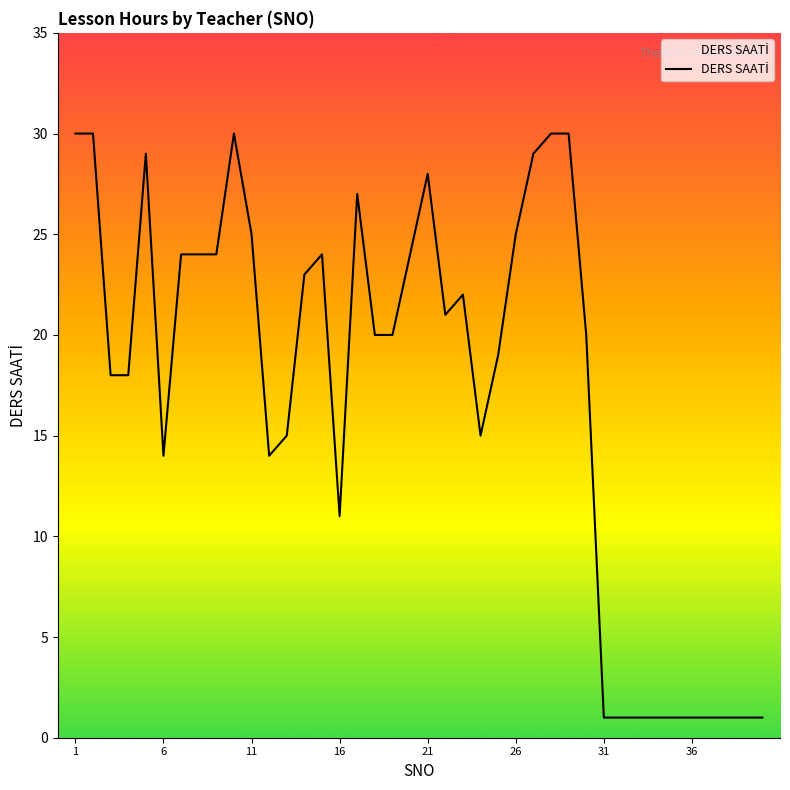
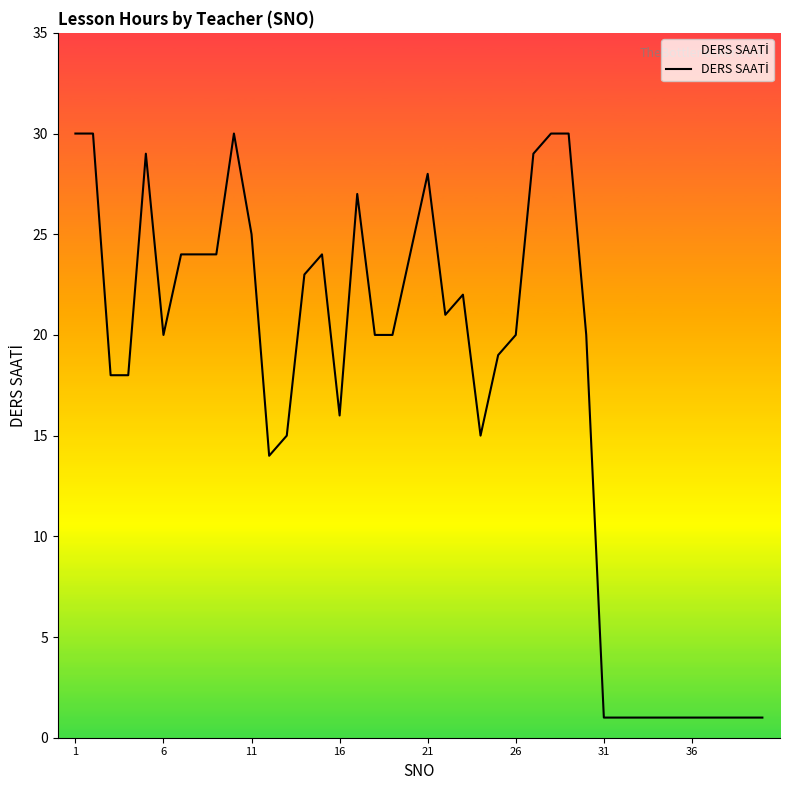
6: 14 -> 20
16: 11 -> 16
26: 25 -> 20
